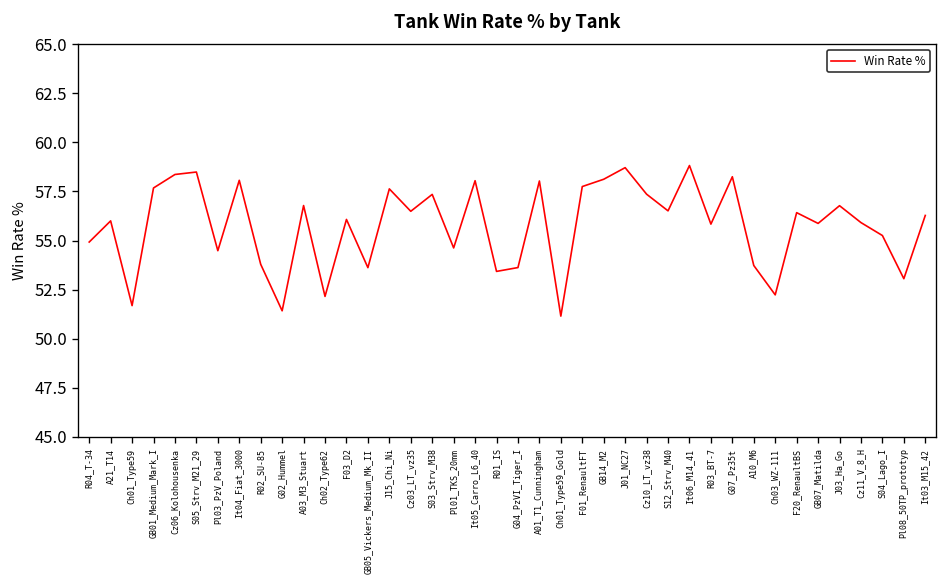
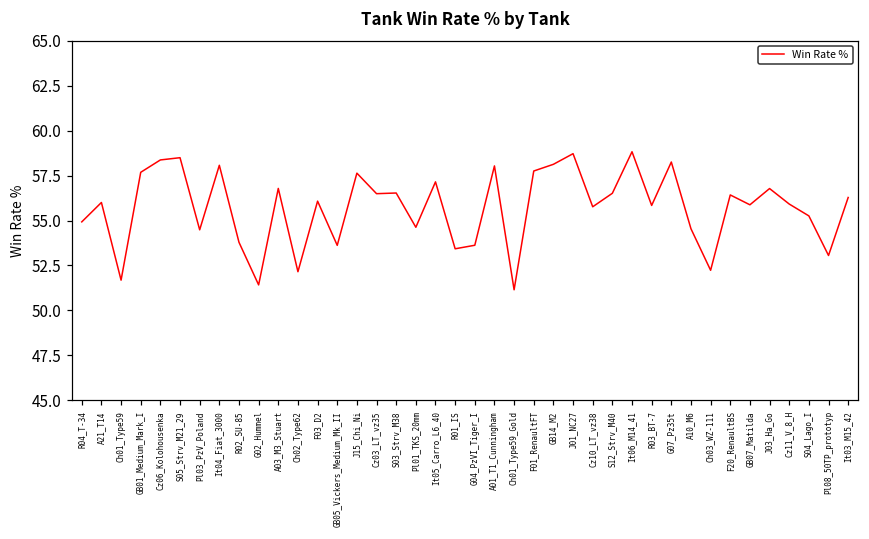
S03_Strv_M38: 57.4 -> 56.5
It05_Carro_L6_40: 58.0 -> 57.1
Cz10_LT_vz38: 57.4 -> 55.8
A10_M6: 53.7 -> 54.5
